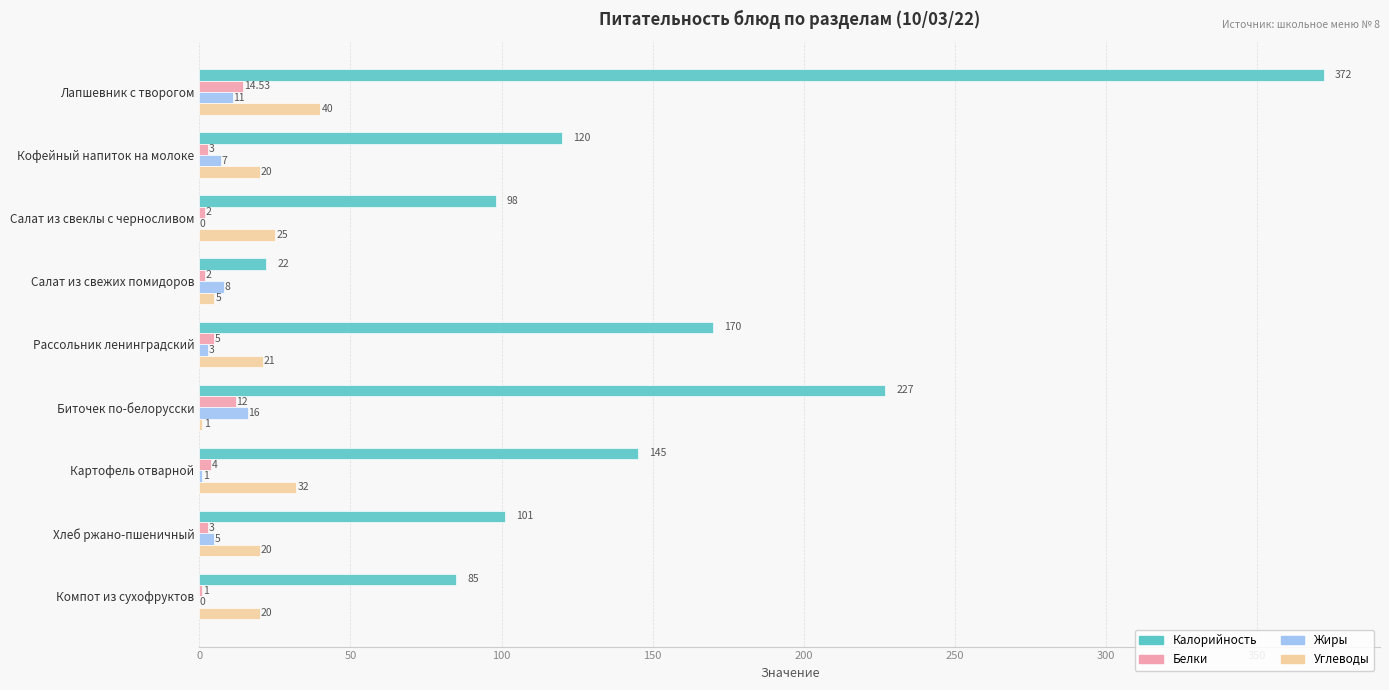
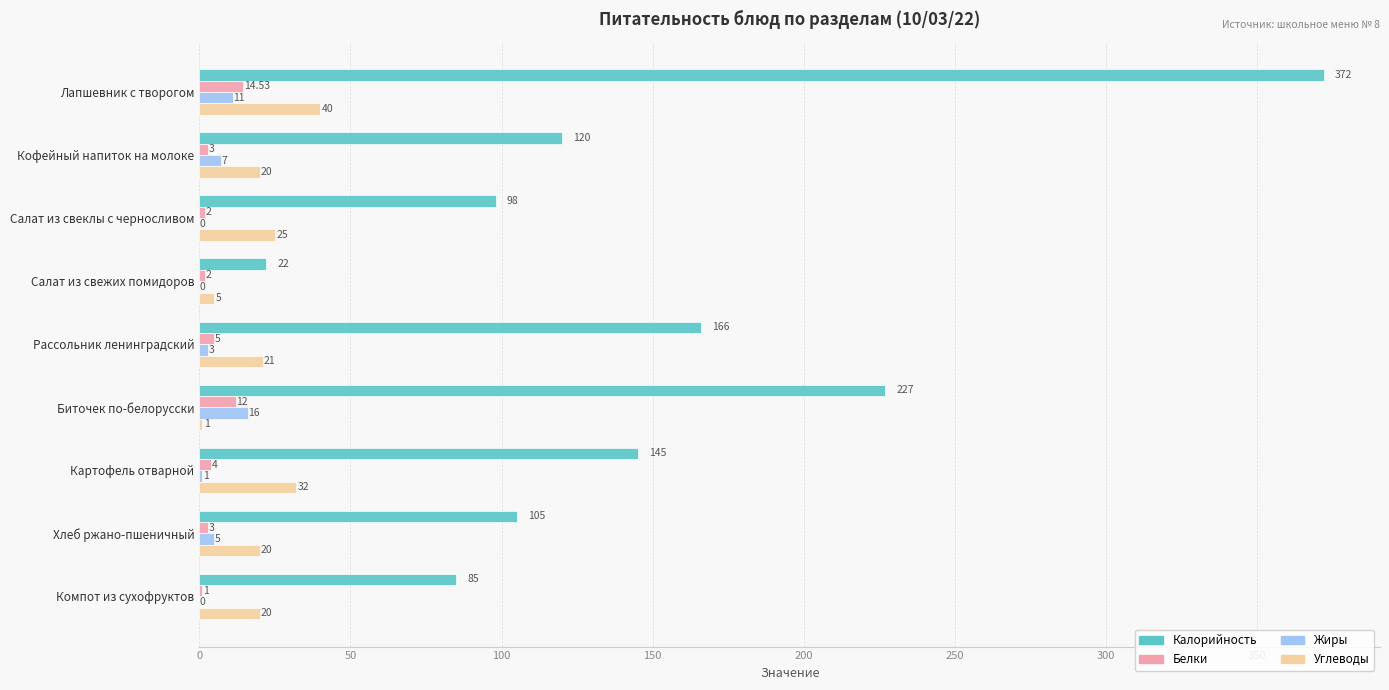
Жиры, Салат из свежих помидоров: 8 -> 0
Калорийность, Рассольник ленинградский: 170 -> 166
Калорийность, Хлеб ржано-пшеничный: 101 -> 105
